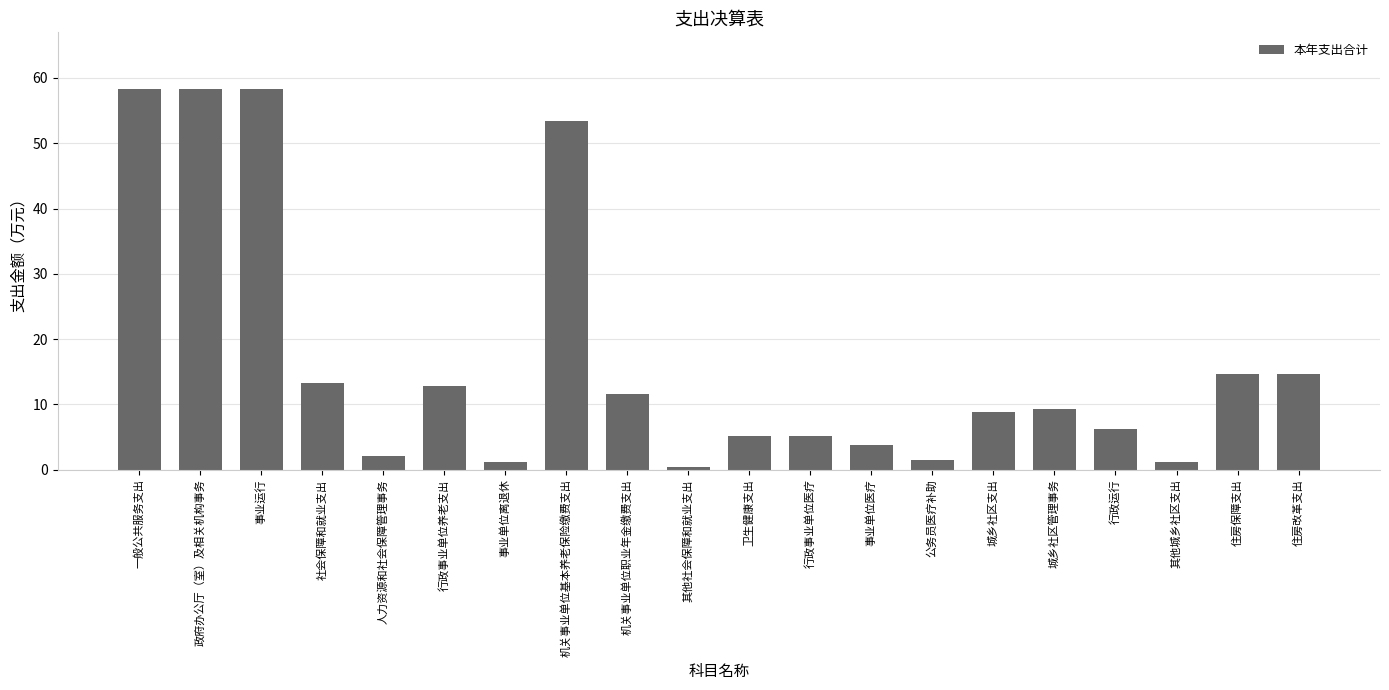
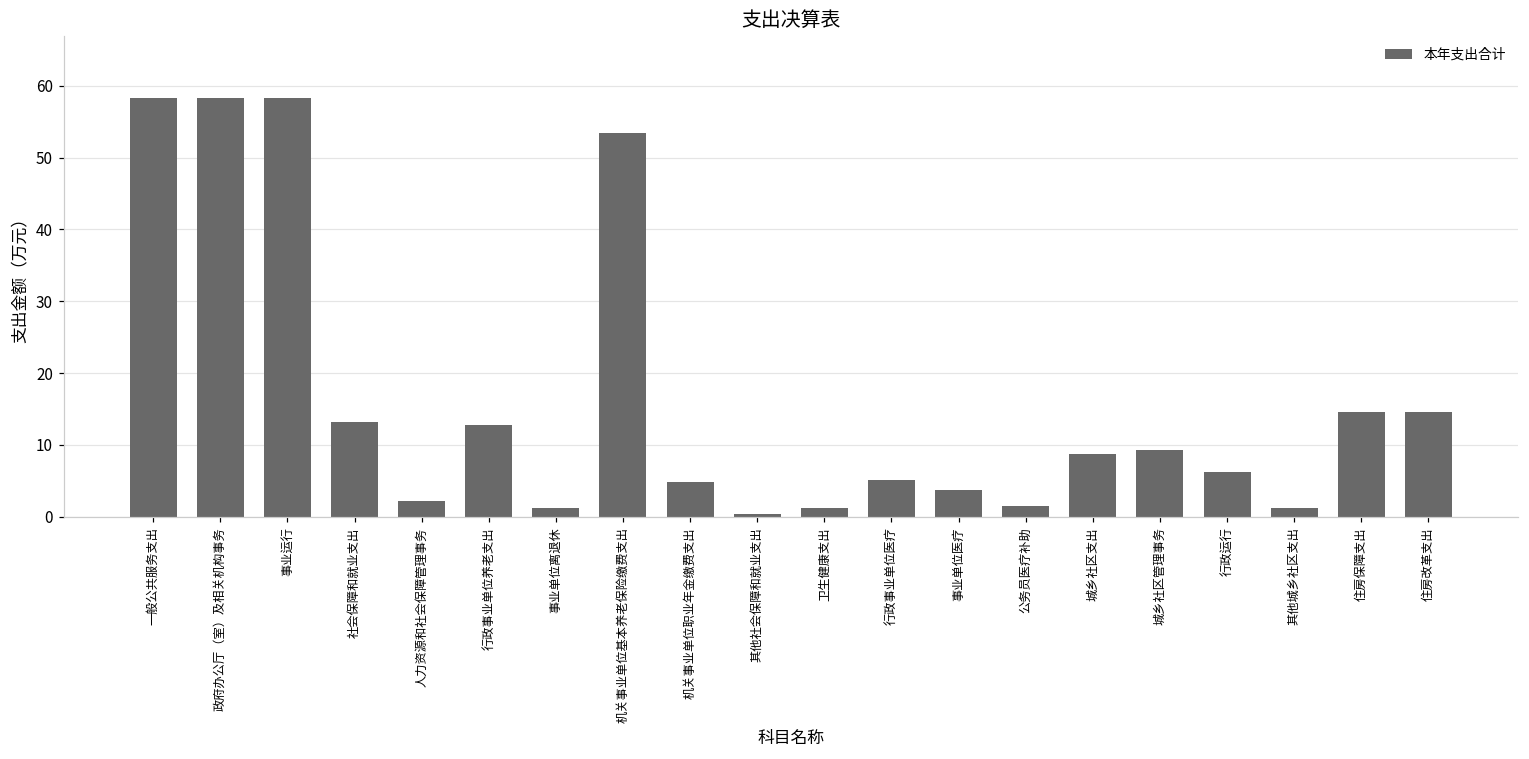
机关事业单位职业年金缴费支出: 12 -> 5
卫生健康支出: 5 -> 1
